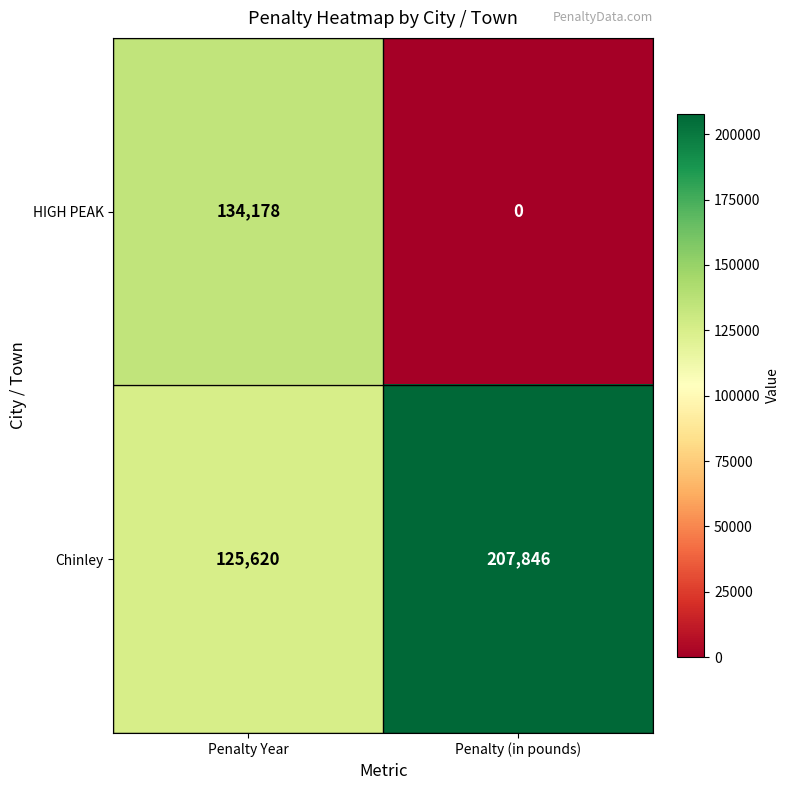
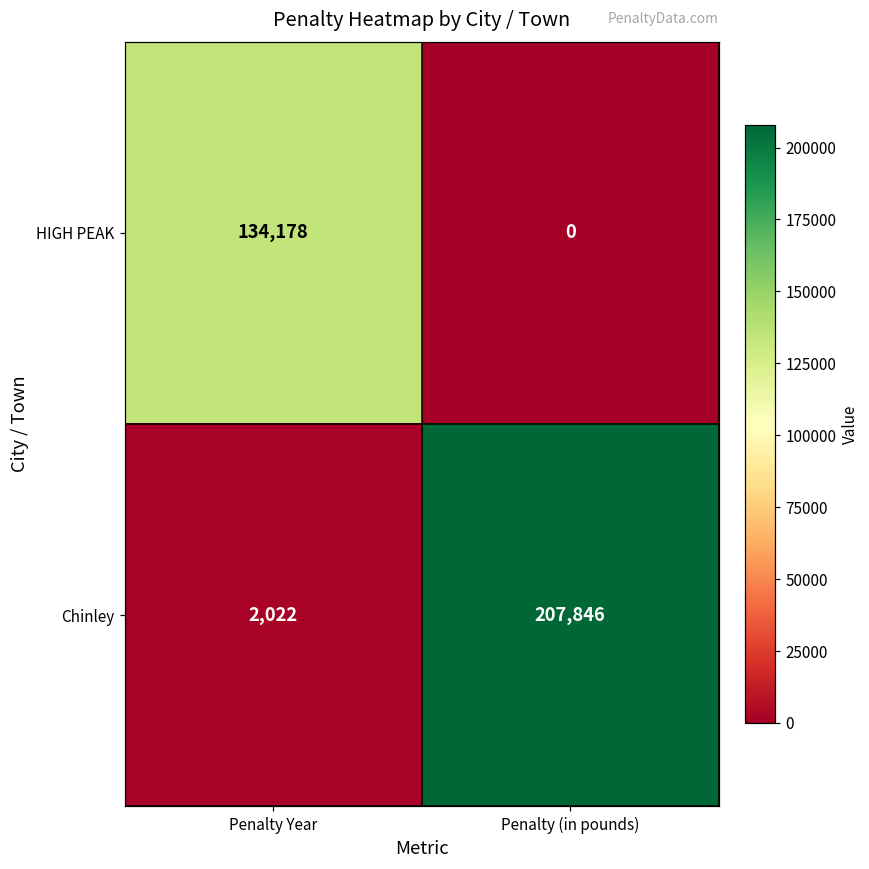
Chinley, Penalty Year: 125,620 -> 2,022
